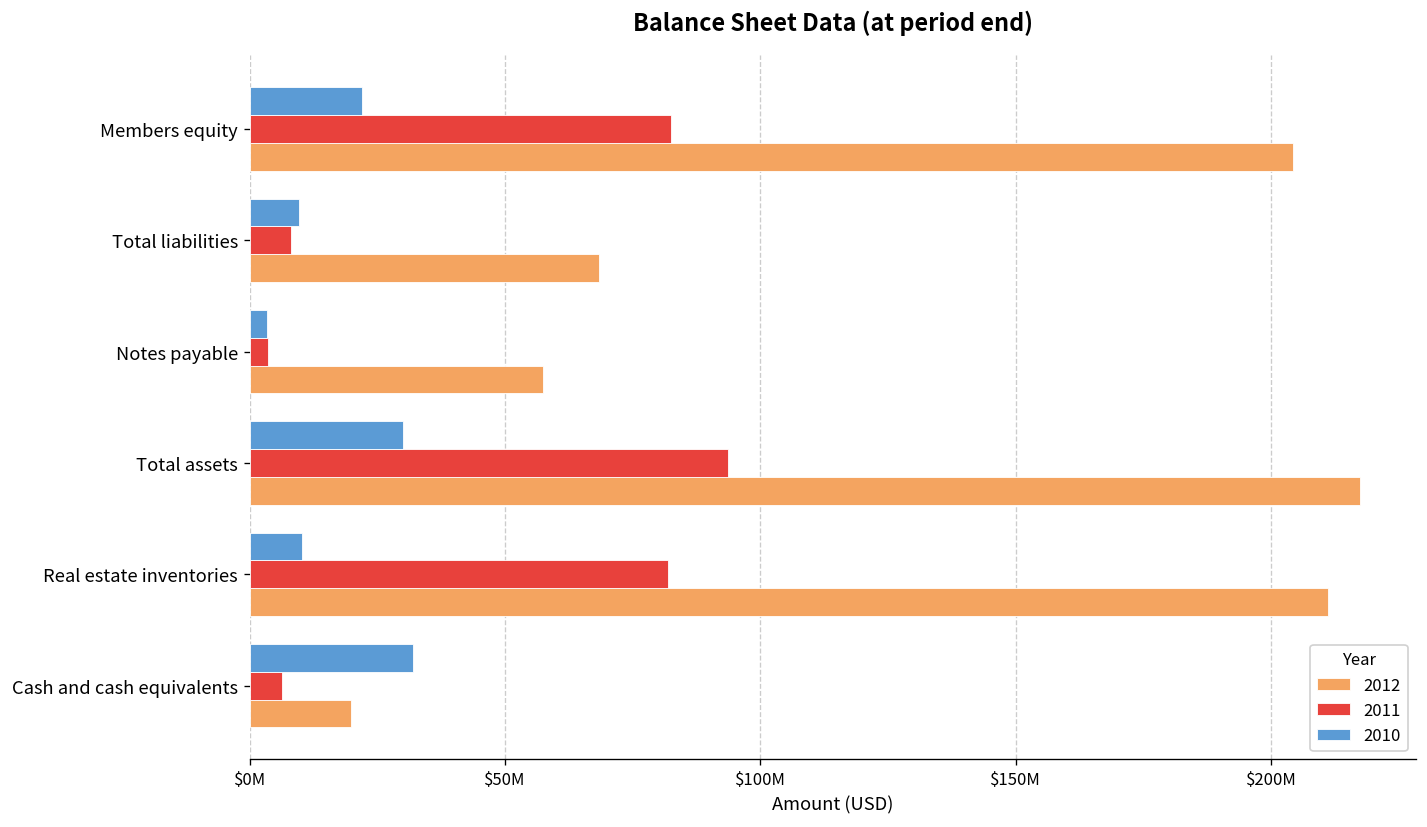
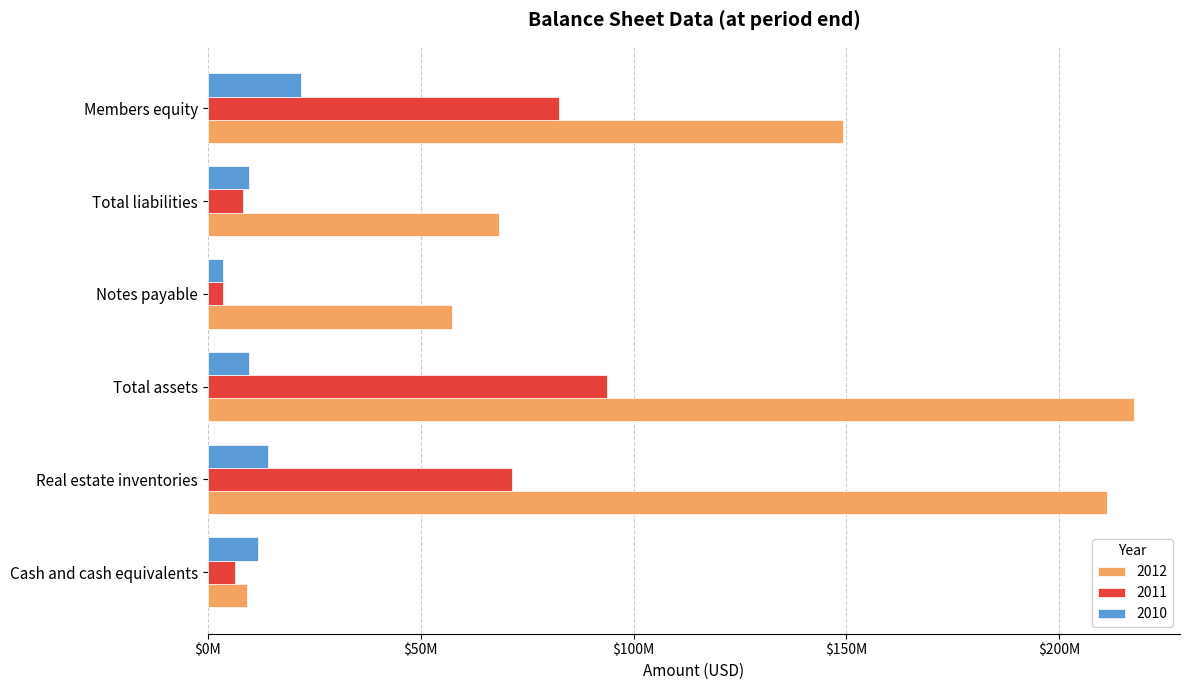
2012, Members equity: $204000000 -> $149000000
2010, Total assets: $30000000 -> $10000000
2010, Real estate inventories: $10000000 -> $14000000
2011, Real estate inventories: $82000000 -> $71000000
2010, Cash and cash equivalents: $32000000 -> $12000000
2012, Cash and cash equivalents: $20000000 -> $9000000
